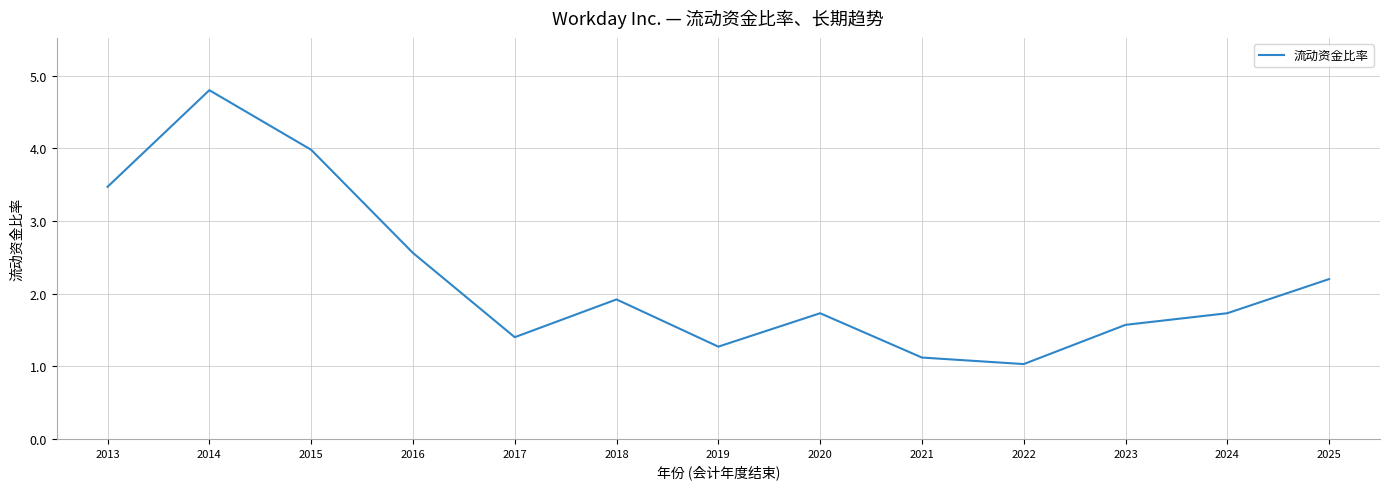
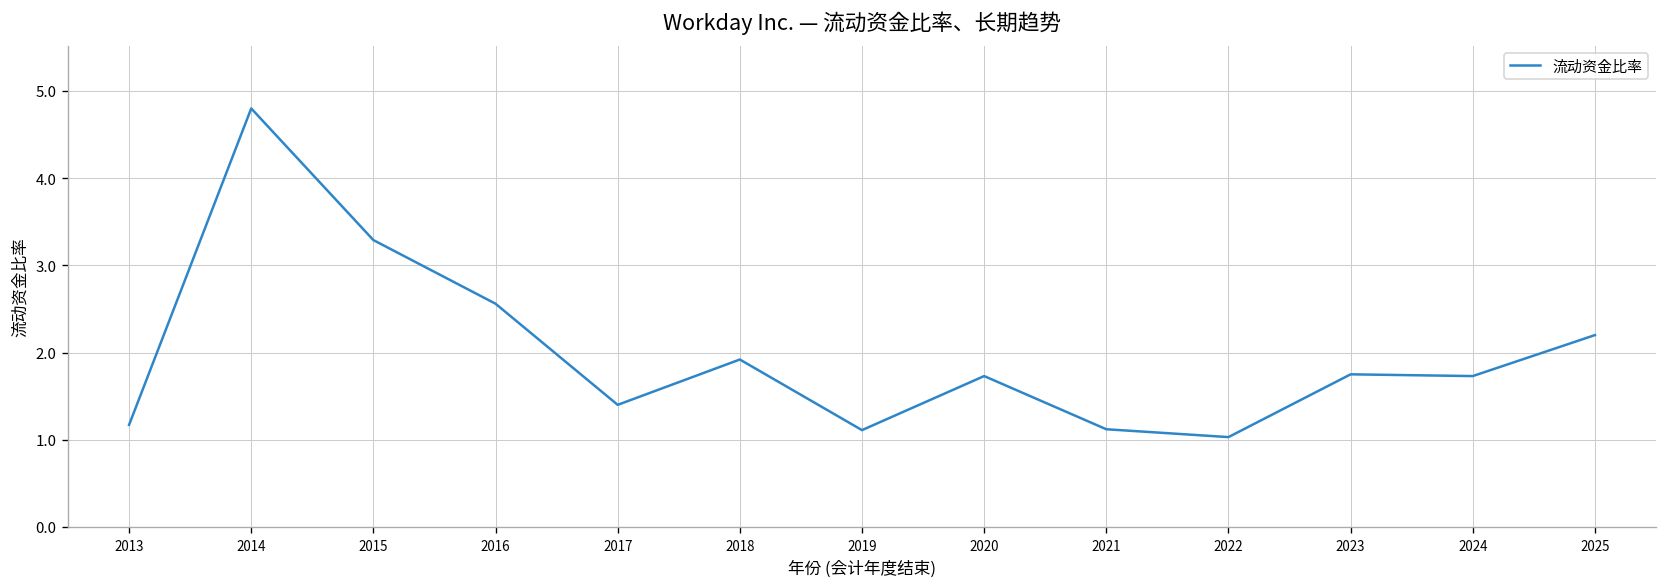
2013: 3.5 -> 1.2
2015: 4.0 -> 3.3
2019: 1.3 -> 1.1
2023: 1.6 -> 1.8
